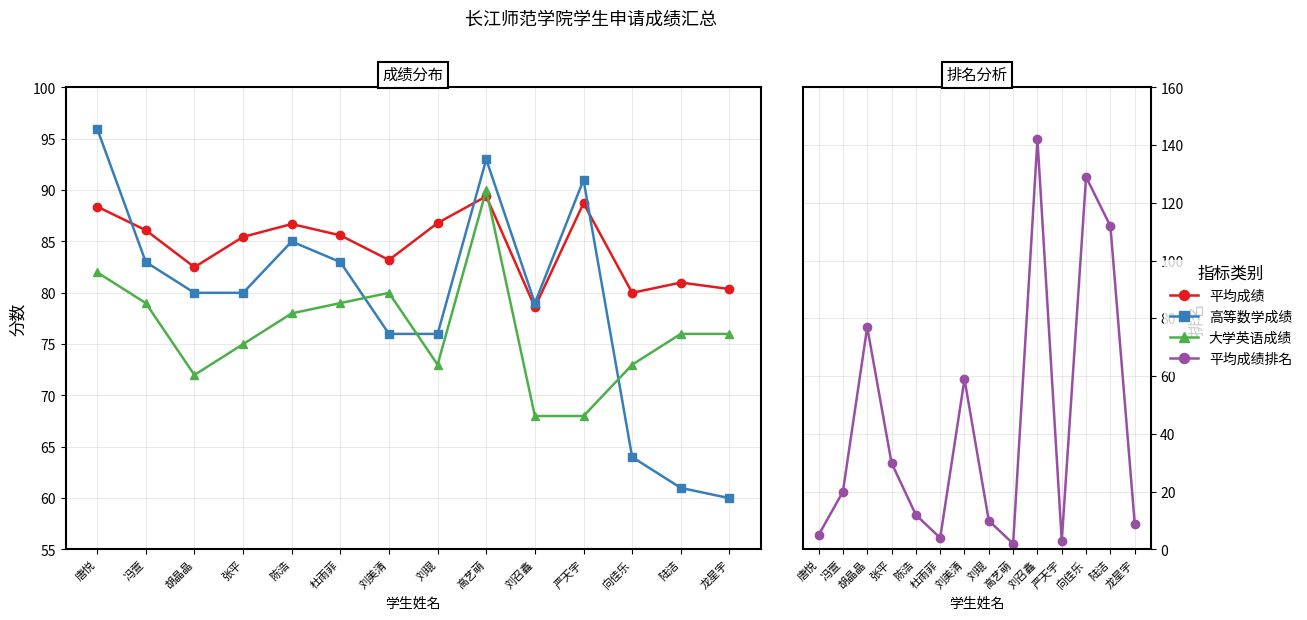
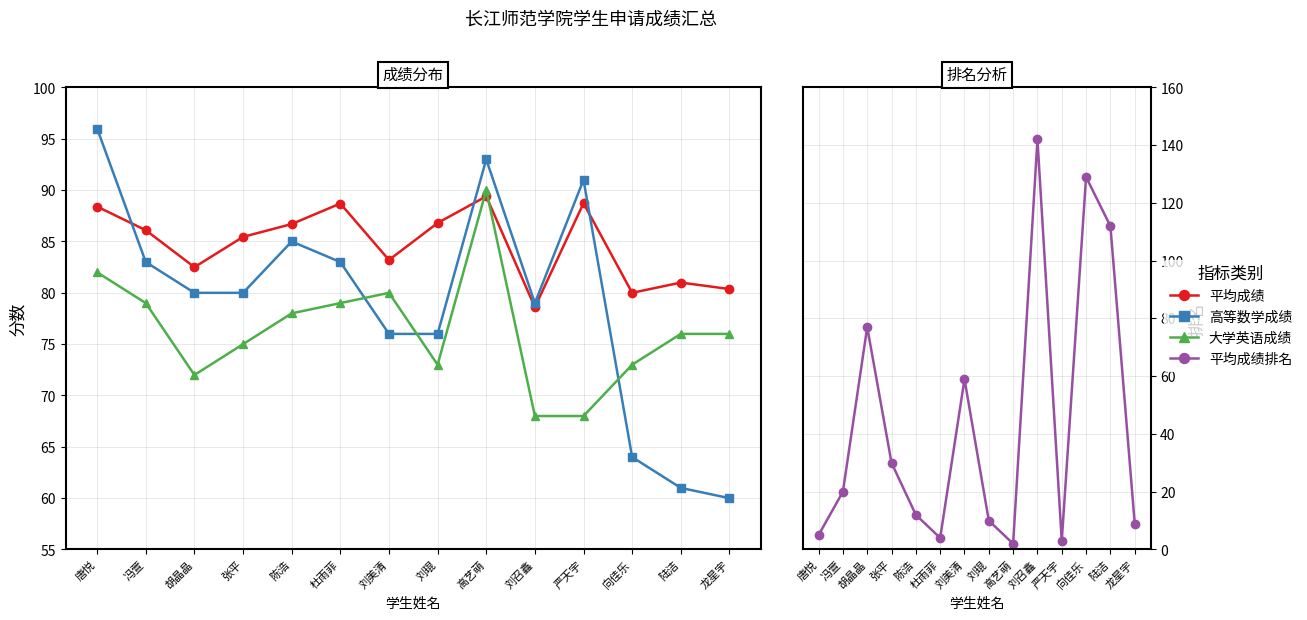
成绩分布, 平均成绩, 杜雨菲: 85.6 -> 88.7
